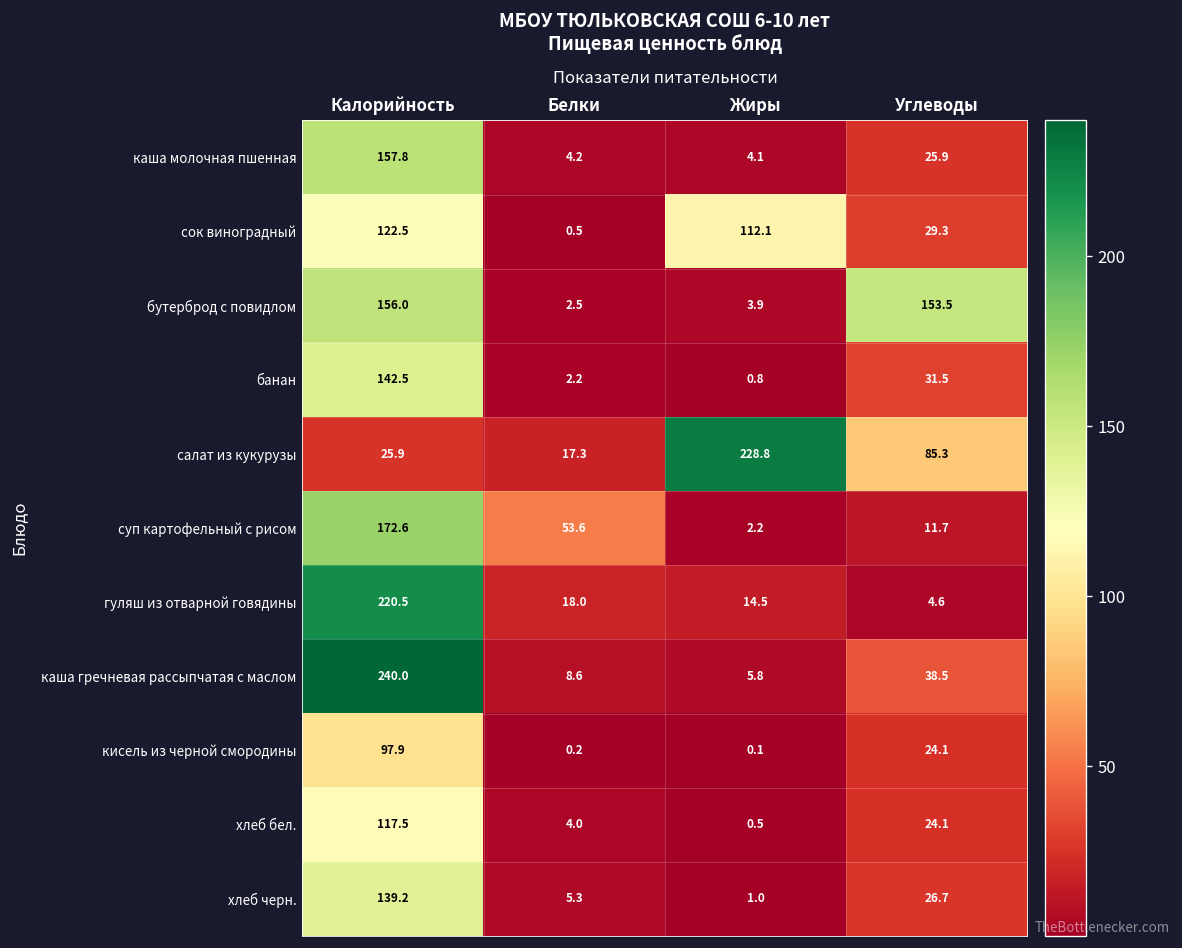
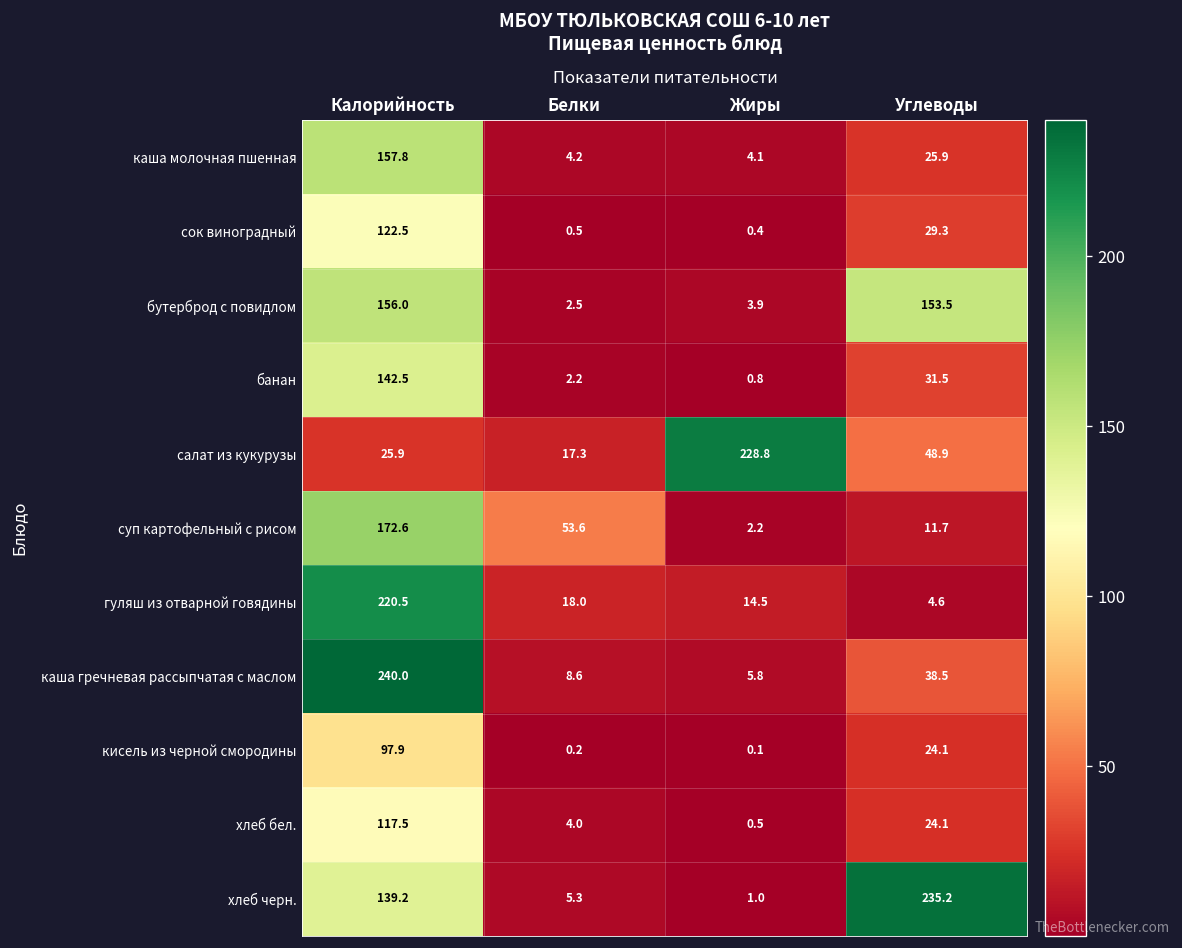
сок виноградный, Жиры: 112.1 -> 0.4
салат из кукурузы, Углеводы: 85.3 -> 48.9
хлеб черн., Углеводы: 26.7 -> 235.2
